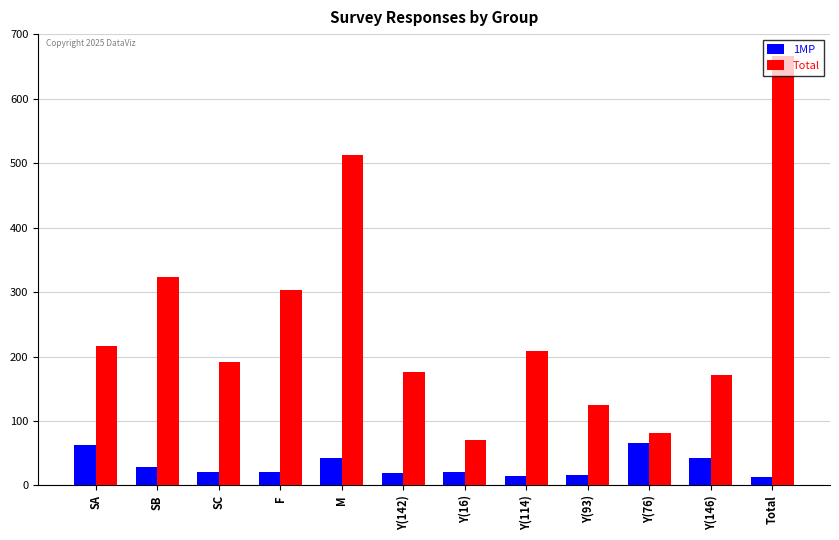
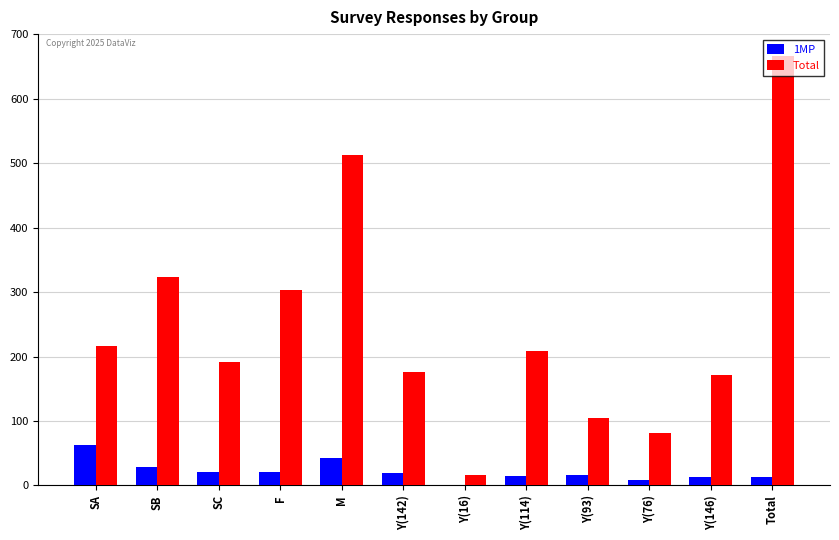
1MP, Y(16): 20 -> 0
Total, Y(16): 70 -> 20
Total, Y(93): 120 -> 110
1MP, Y(76): 70 -> 10
1MP, Y(146): 40 -> 10
